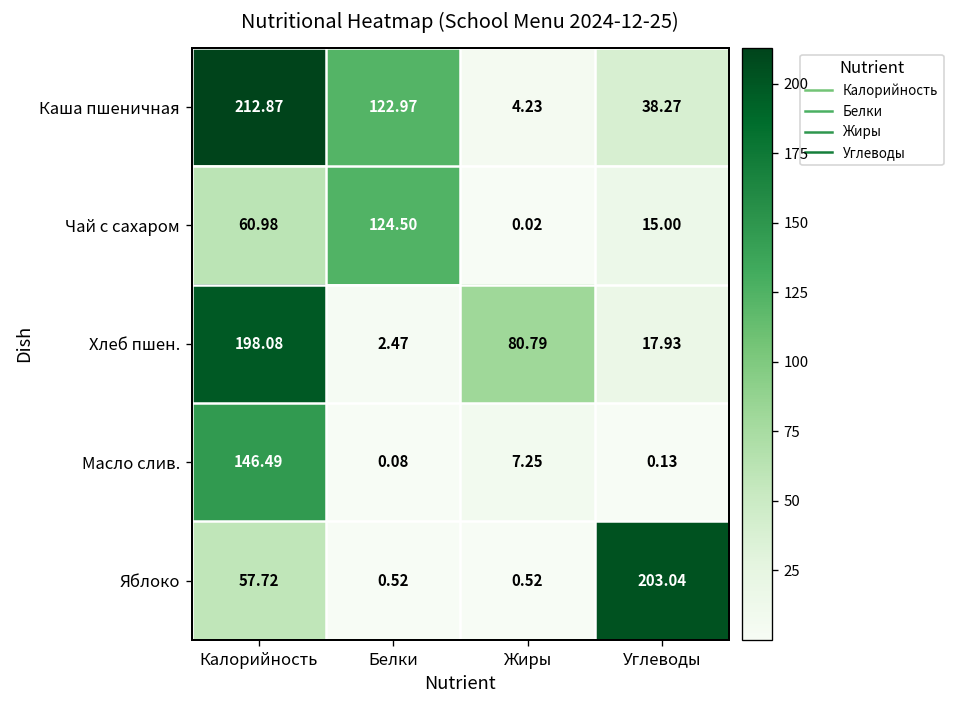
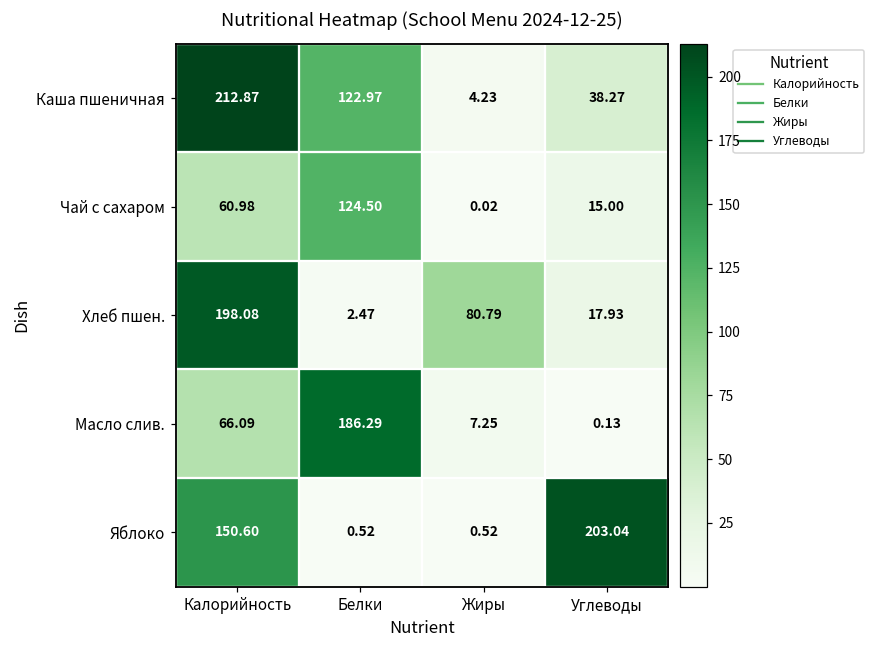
Масло слив., Калорийность: 146.49 -> 66.09
Масло слив., Белки: 0.08 -> 186.29
Яблоко, Калорийность: 57.72 -> 150.60
